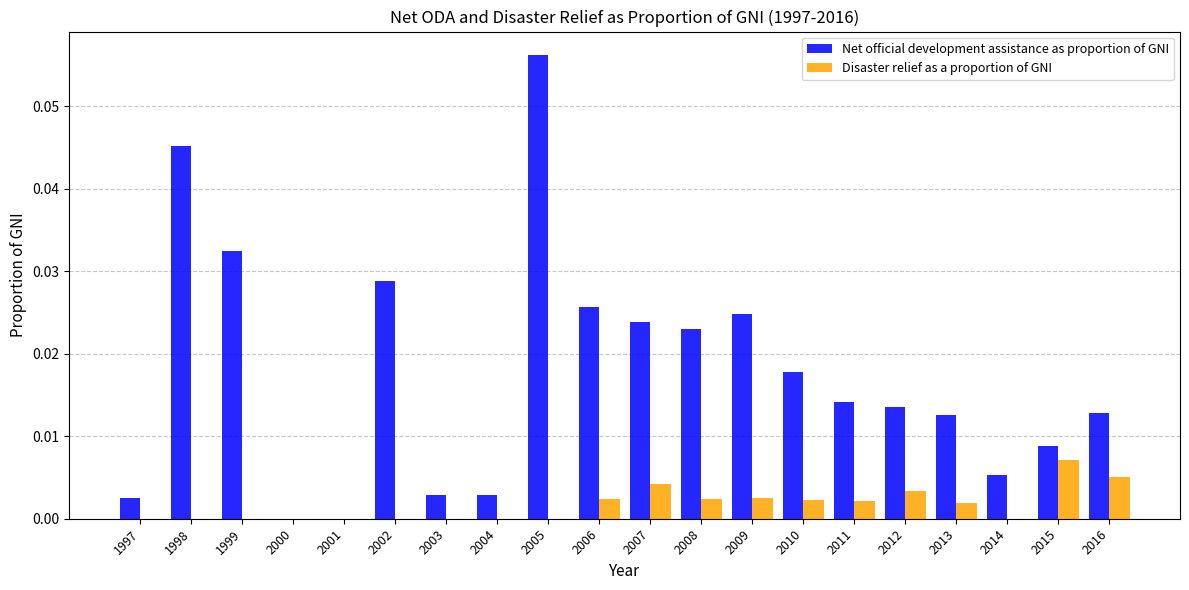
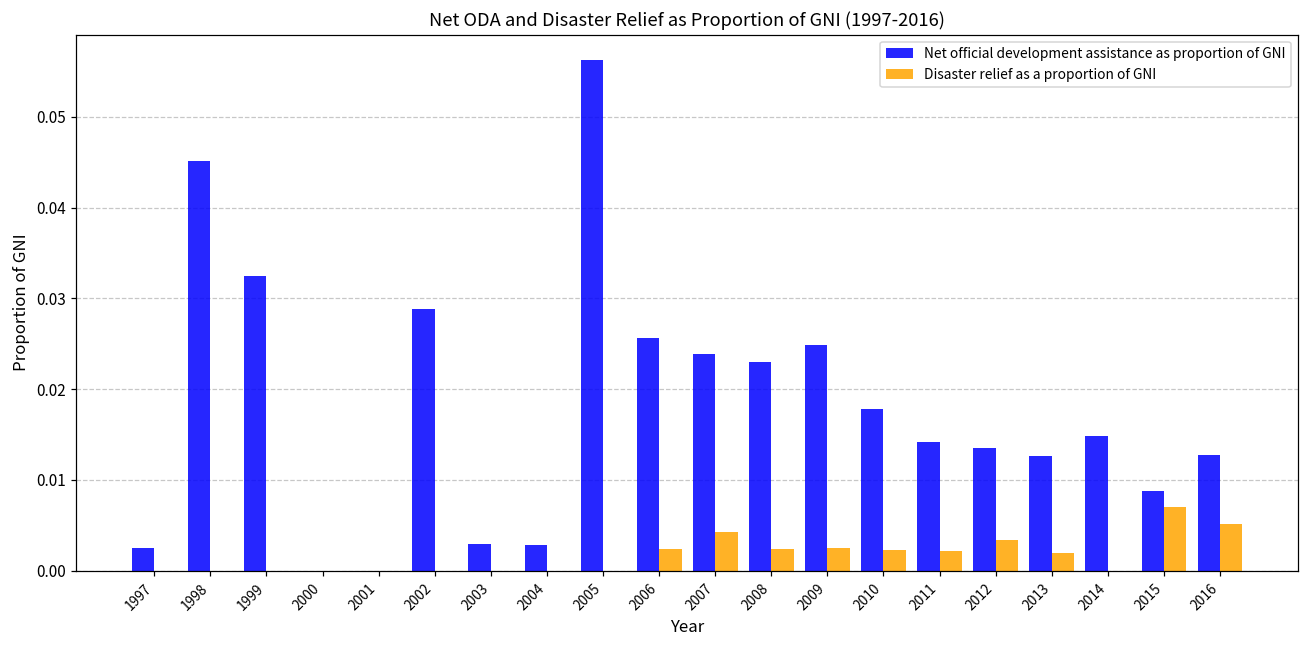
Net official development assistance as proportion of GNI, 2014: 0.005 -> 0.015
